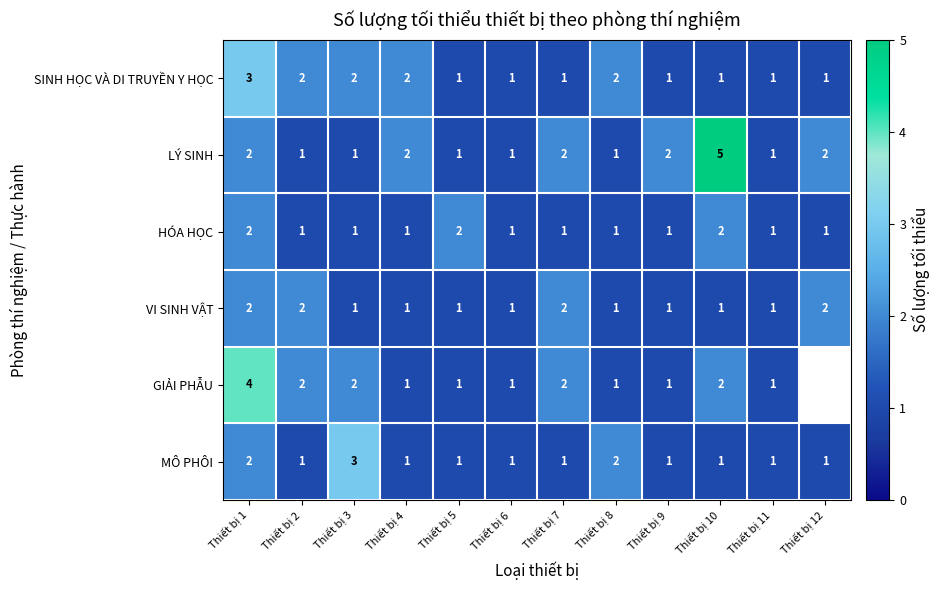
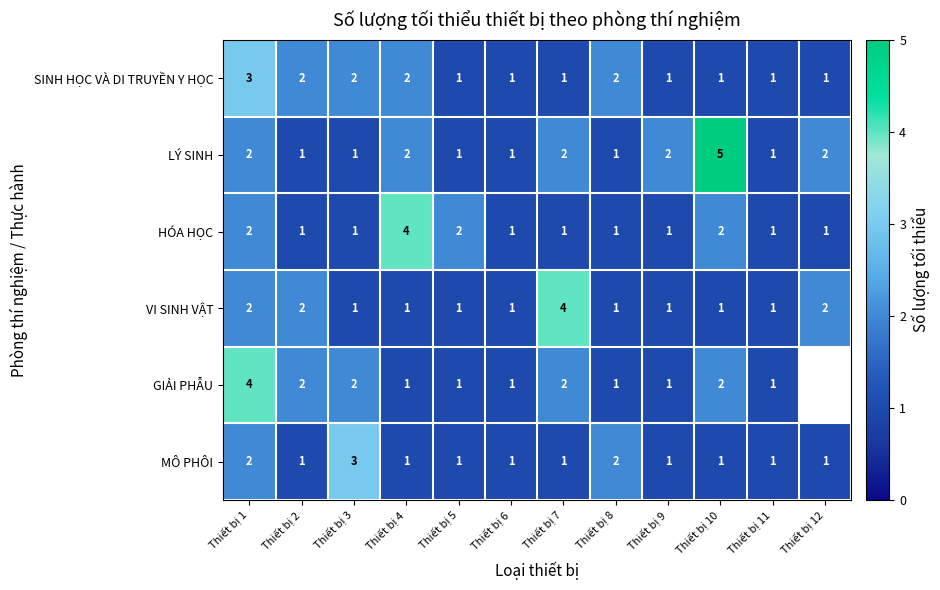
HÓA HỌC, Thiết bị 4: 1 -> 4
VI SINH VẬT, Thiết bị 7: 2 -> 4
